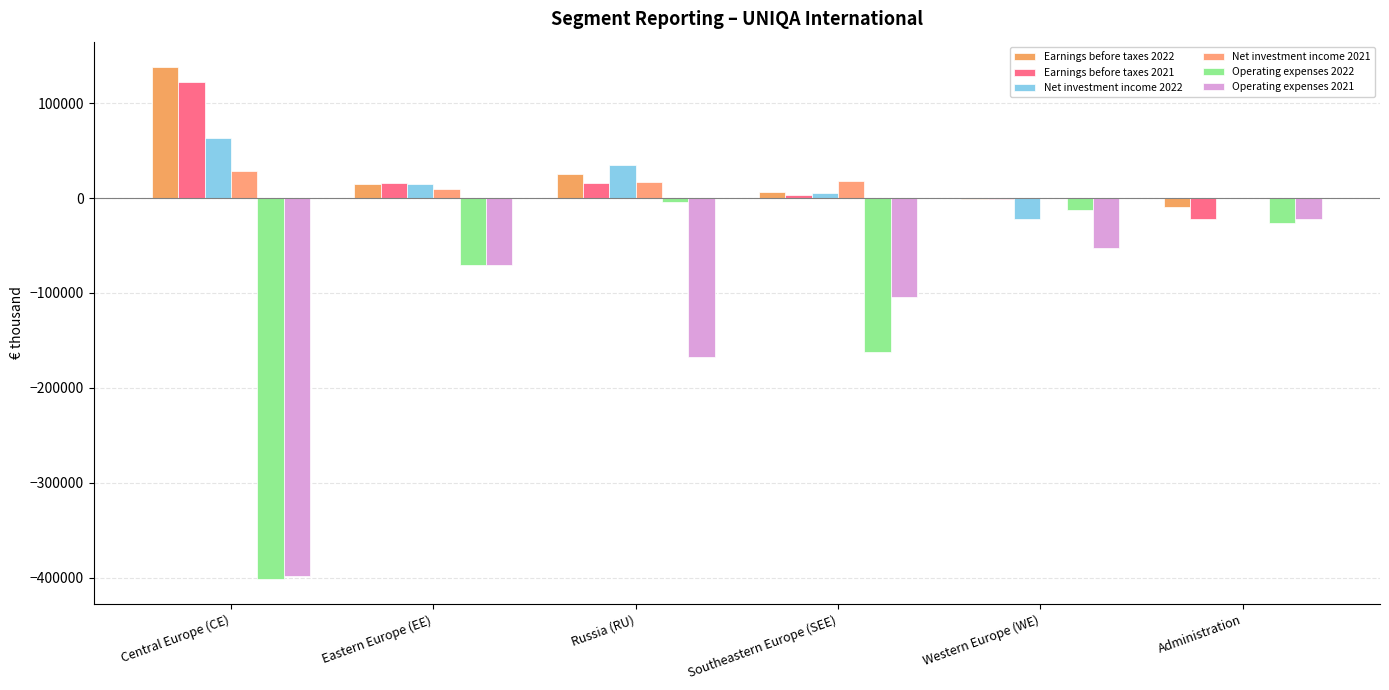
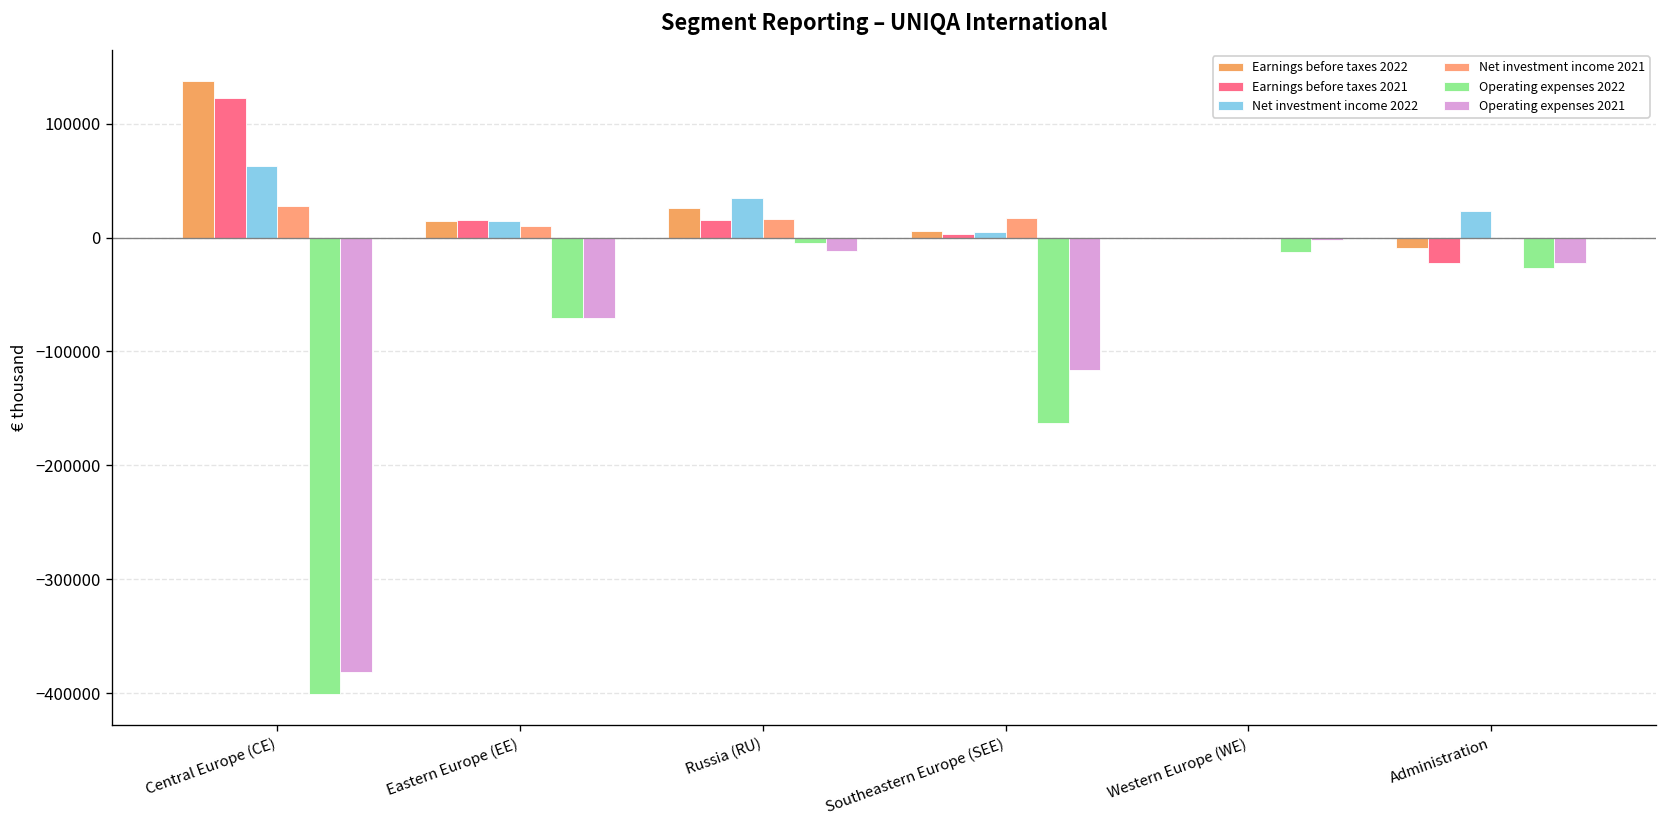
Operating expenses 2021, Central Europe (CE): -400000 -> -380000
Operating expenses 2021, Russia (RU): -170000 -> -10000
Operating expenses 2021, Southeastern Europe (SEE): -100000 -> -120000
Net investment income 2022, Western Europe (WE): -20000 -> 0
Operating expenses 2021, Western Europe (WE): -50000 -> 0
Net investment income 2022, Administration: 0 -> 20000
